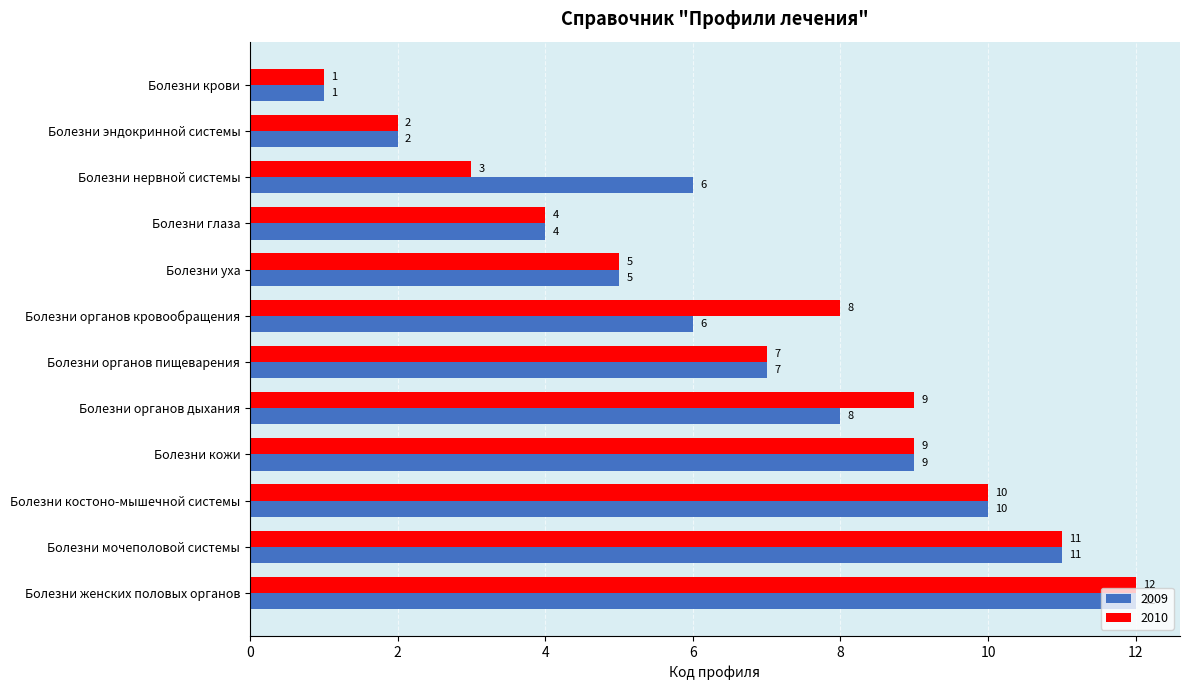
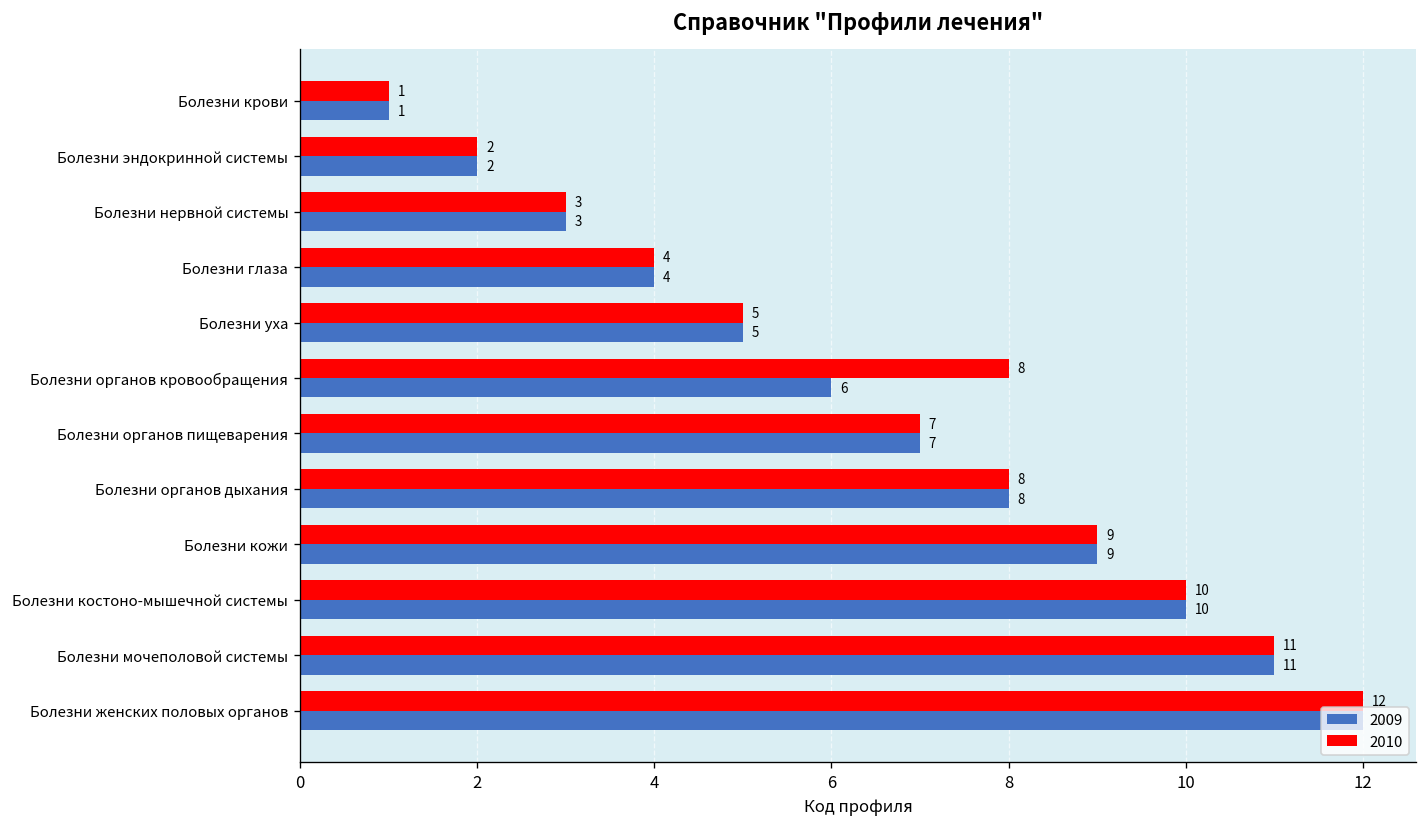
2009, Болезни нервной системы: 6 -> 3
2010, Болезни органов дыхания: 9 -> 8
